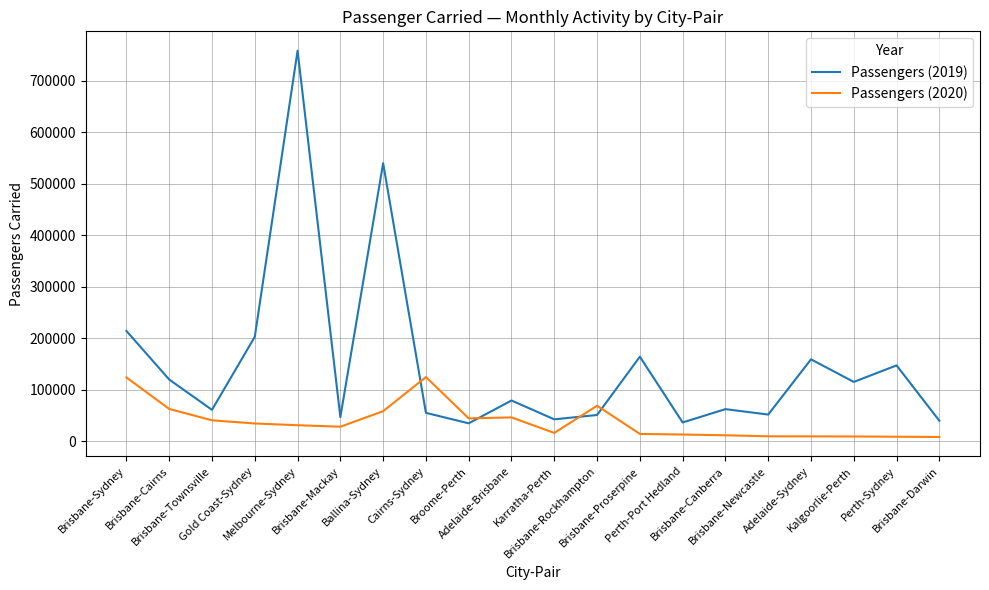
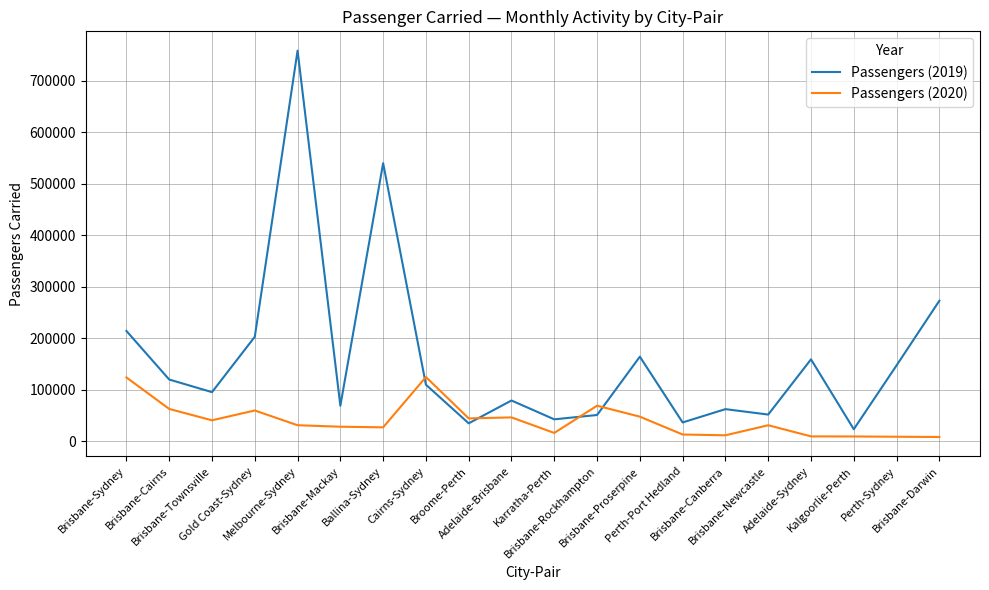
Passengers (2019), Brisbane-Townsville: 60000 -> 100000
Passengers (2020), Gold Coast-Sydney: 30000 -> 60000
Passengers (2019), Brisbane-Mackay: 50000 -> 70000
Passengers (2020), Ballina-Sydney: 60000 -> 30000
Passengers (2019), Cairns-Sydney: 50000 -> 110000
Passengers (2020), Brisbane-Proserpine: 10000 -> 50000
Passengers (2020), Brisbane-Newcastle: 10000 -> 30000
Passengers (2019), Kalgoorlie-Perth: 120000 -> 20000
Passengers (2019), Brisbane-Darwin: 40000 -> 270000
